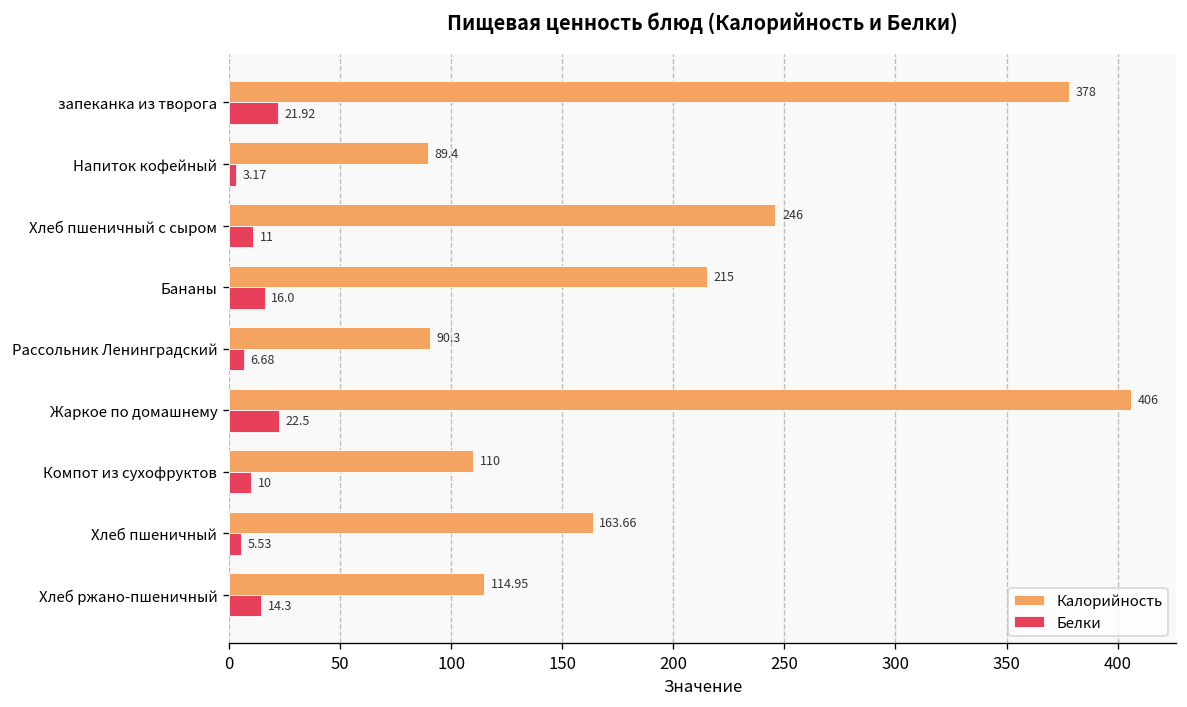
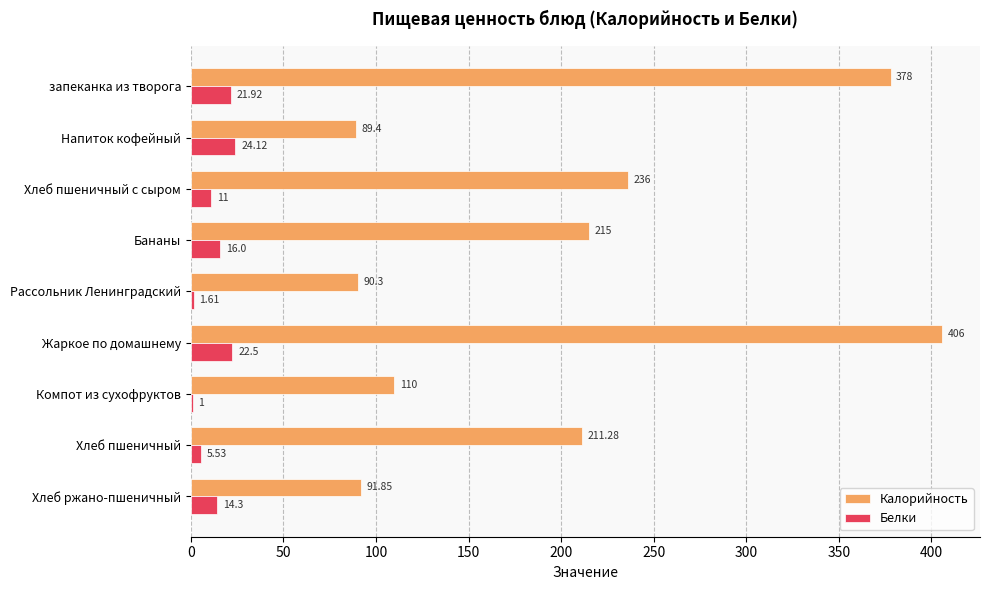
Белки, Напиток кофейный: 3.17 -> 24.12
Калорийность, Хлеб пшеничный с сыром: 246 -> 236
Белки, Рассольник Ленинградский: 6.68 -> 1.61
Белки, Компот из сухофруктов: 10 -> 1
Калорийность, Хлеб пшеничный: 163.66 -> 211.28
Калорийность, Хлеб ржано-пшеничный: 114.95 -> 91.85
